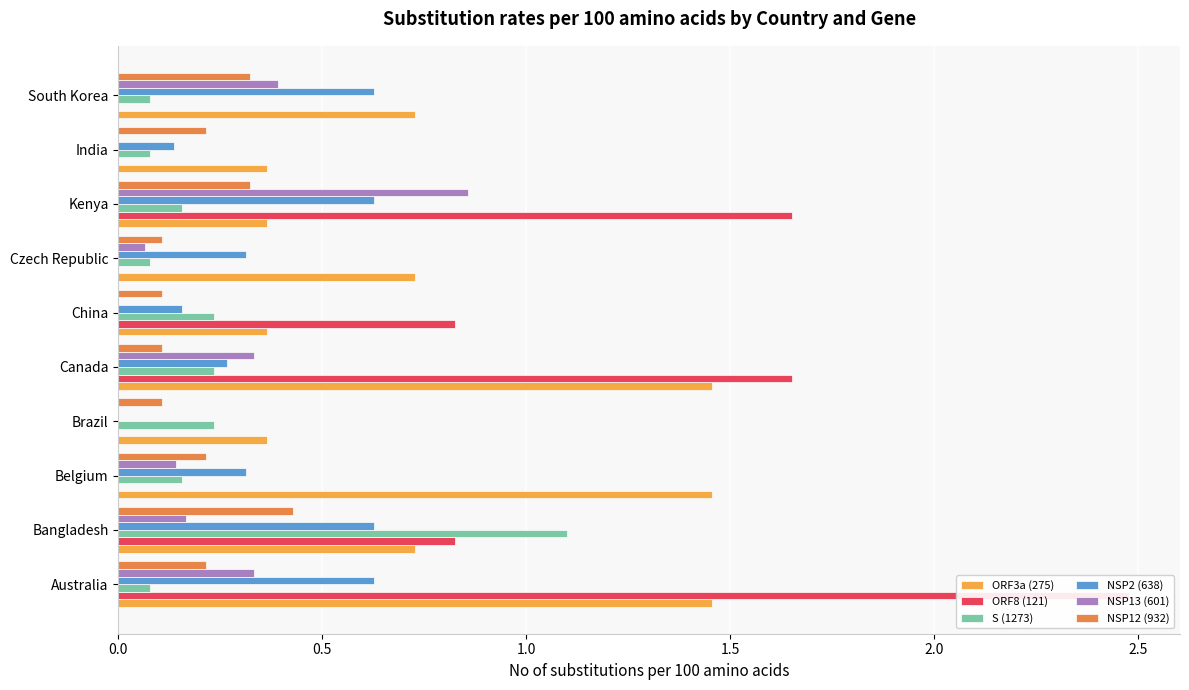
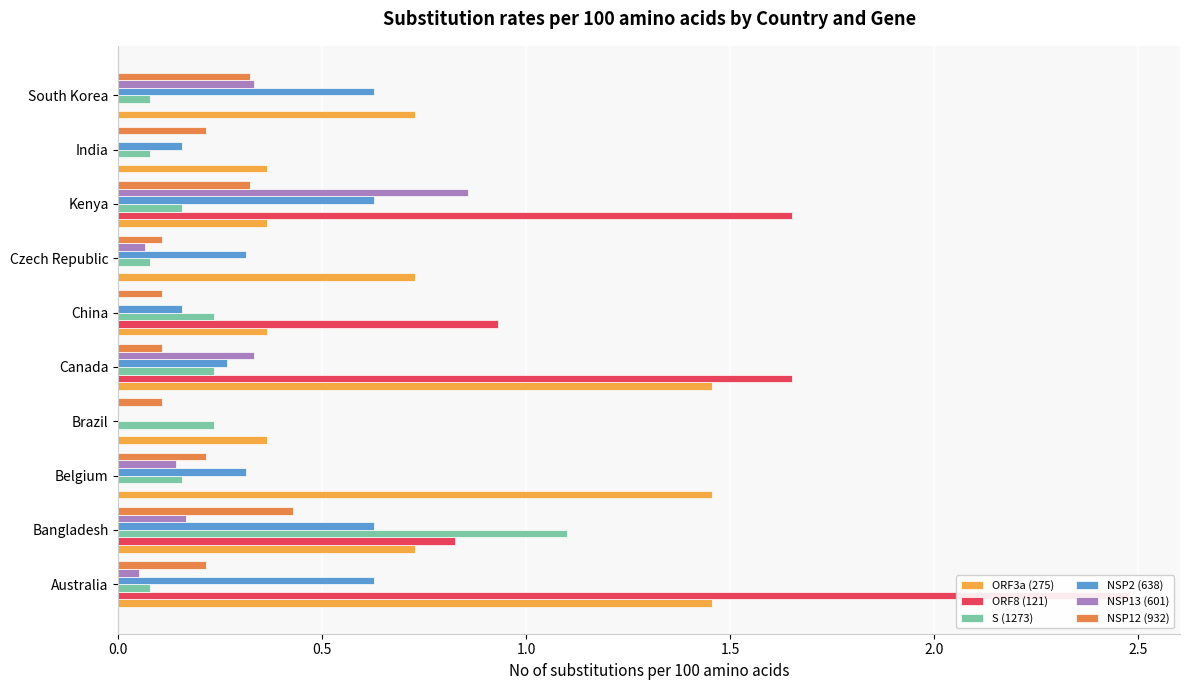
NSP13 (601), South Korea: 0.39 -> 0.33
NSP2 (638), India: 0.14 -> 0.16
ORF8 (121), China: 0.83 -> 0.93
NSP13 (601), Australia: 0.33 -> 0.05
